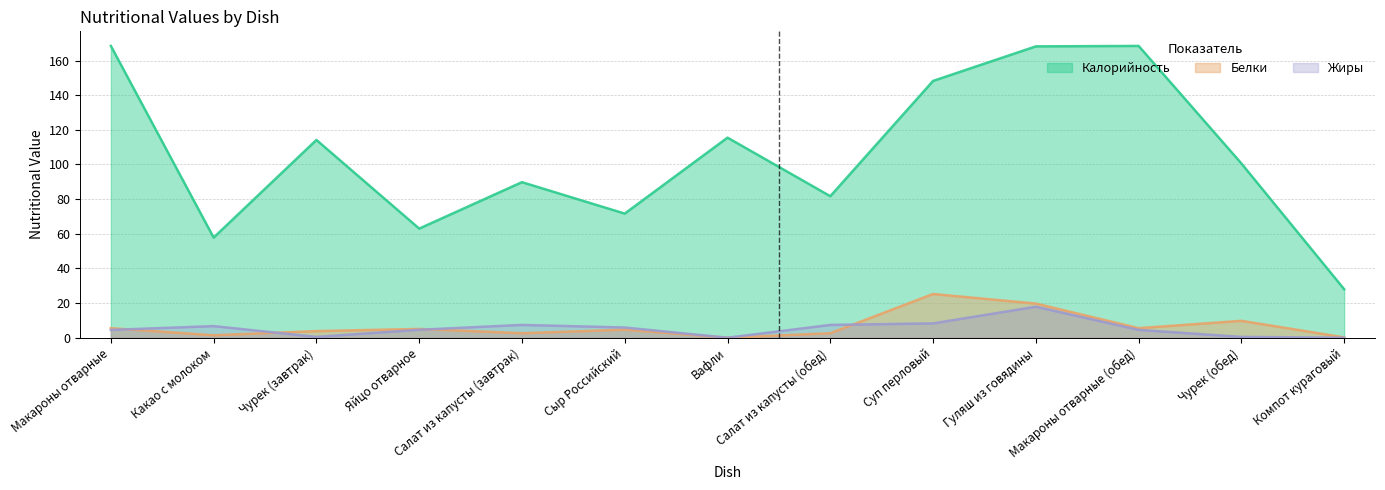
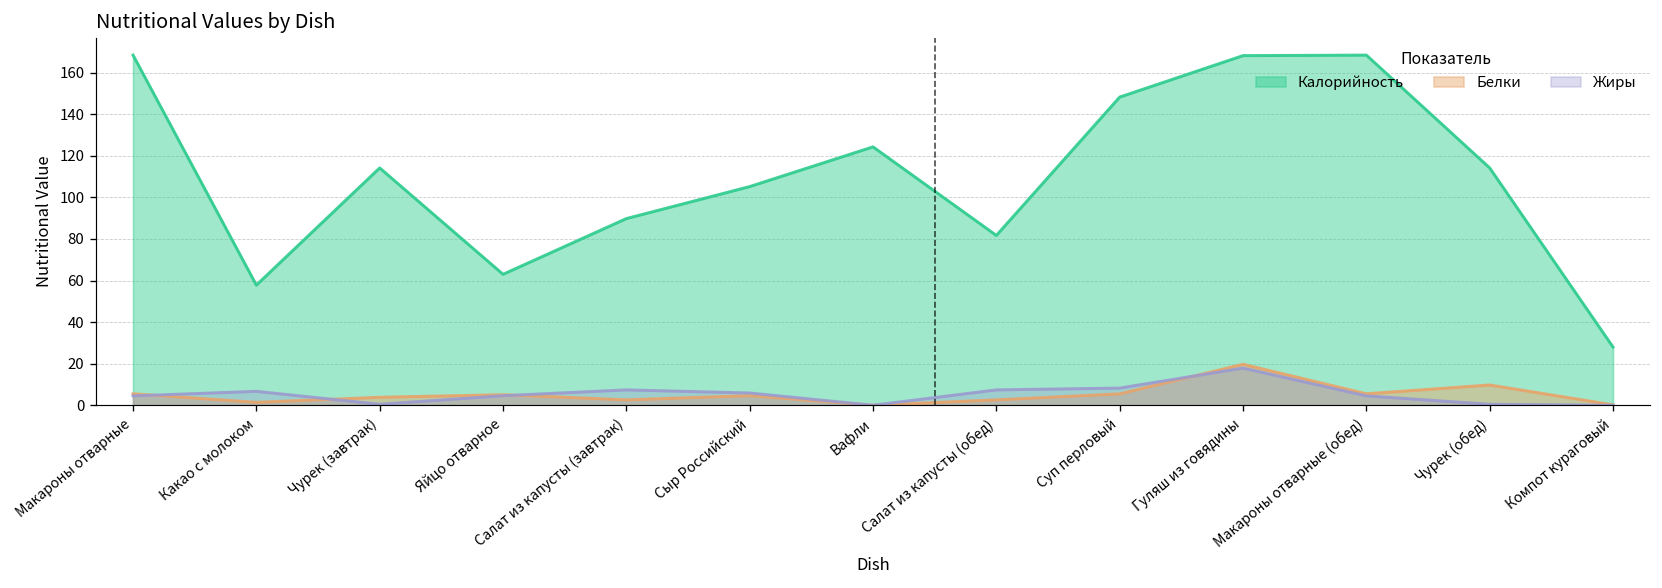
Калорийность, Сыр Российский: 72 -> 105
Калорийность, Вафли: 116 -> 124
Белки, Суп перловый: 25 -> 5
Калорийность, Чурек (обед): 101 -> 114
